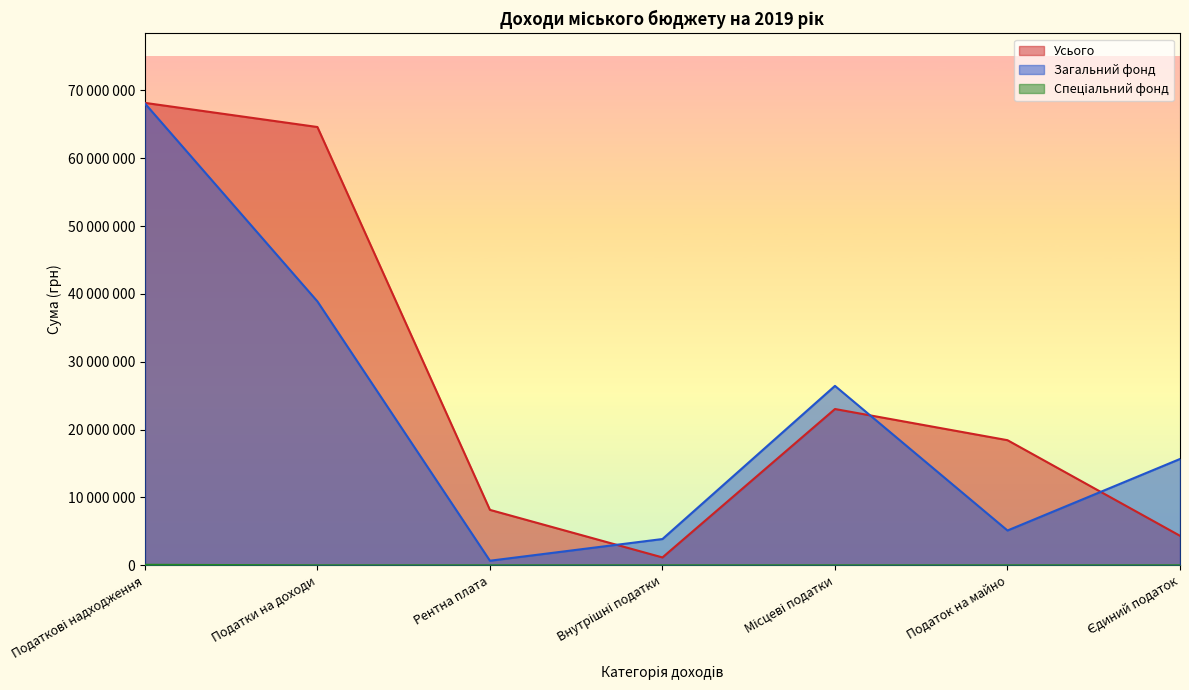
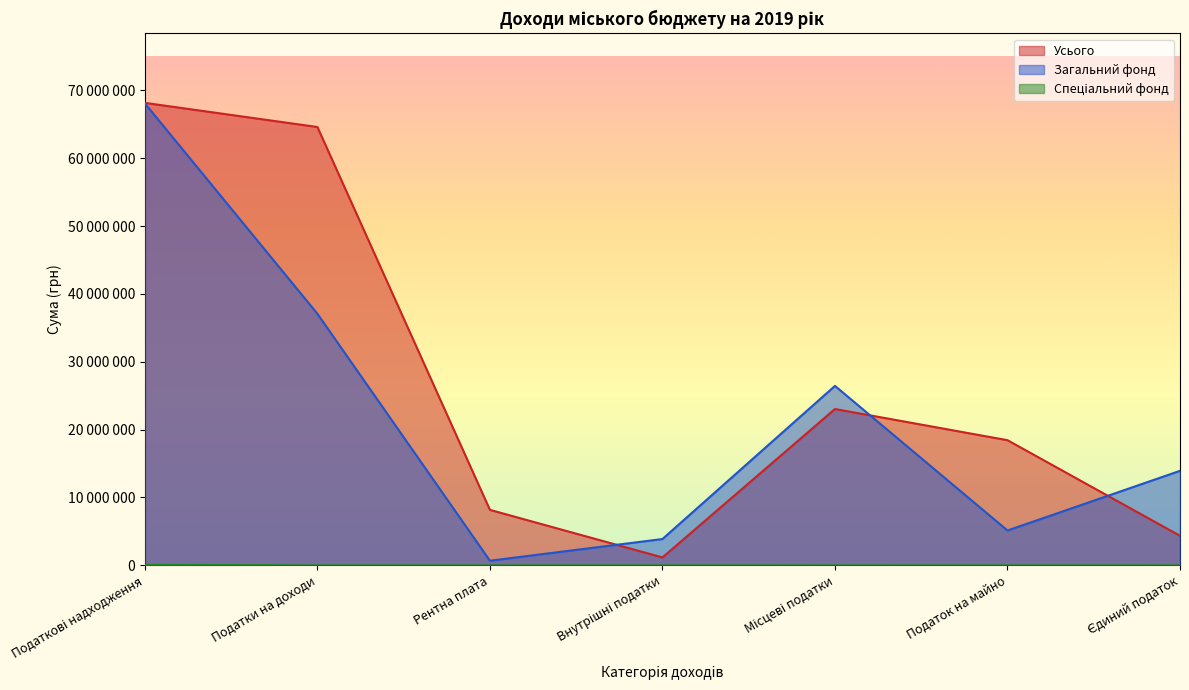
Загальний фонд, Податки на доходи: 39000000 -> 37000000
Загальний фонд, Єдиний податок: 16000000 -> 14000000
